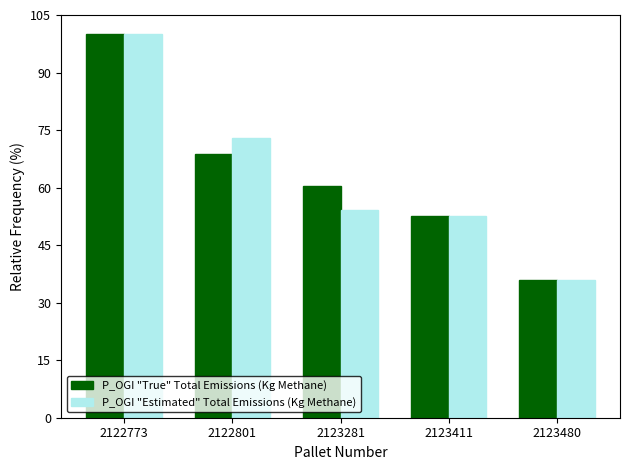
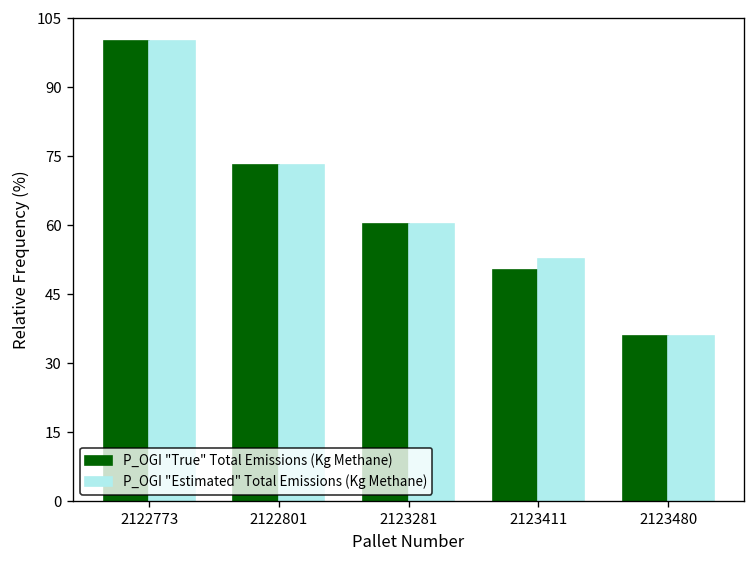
P_OGI "True" Total Emissions (Kg Methane), 2122801: 69 -> 73
P_OGI "Estimated" Total Emissions (Kg Methane), 2123281: 54 -> 60
P_OGI "True" Total Emissions (Kg Methane), 2123411: 53 -> 50
